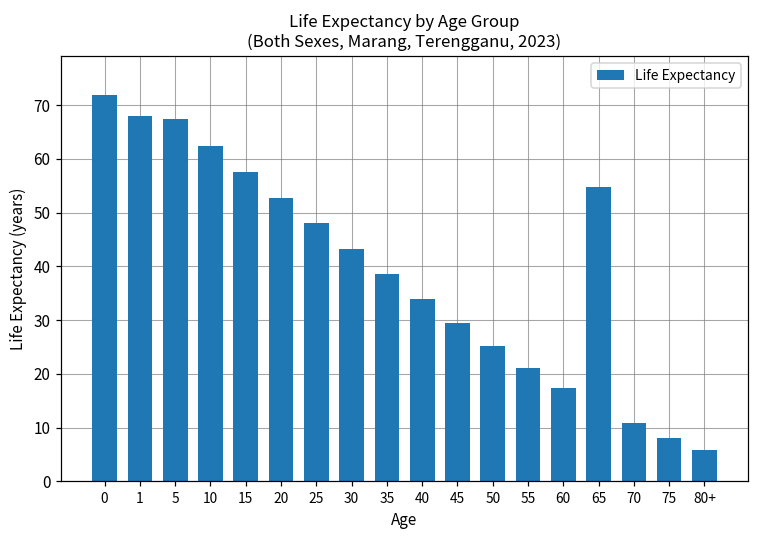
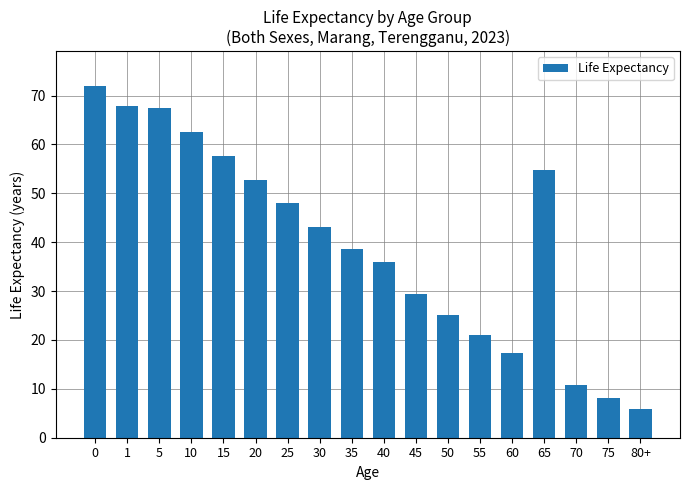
40: 34 -> 36
